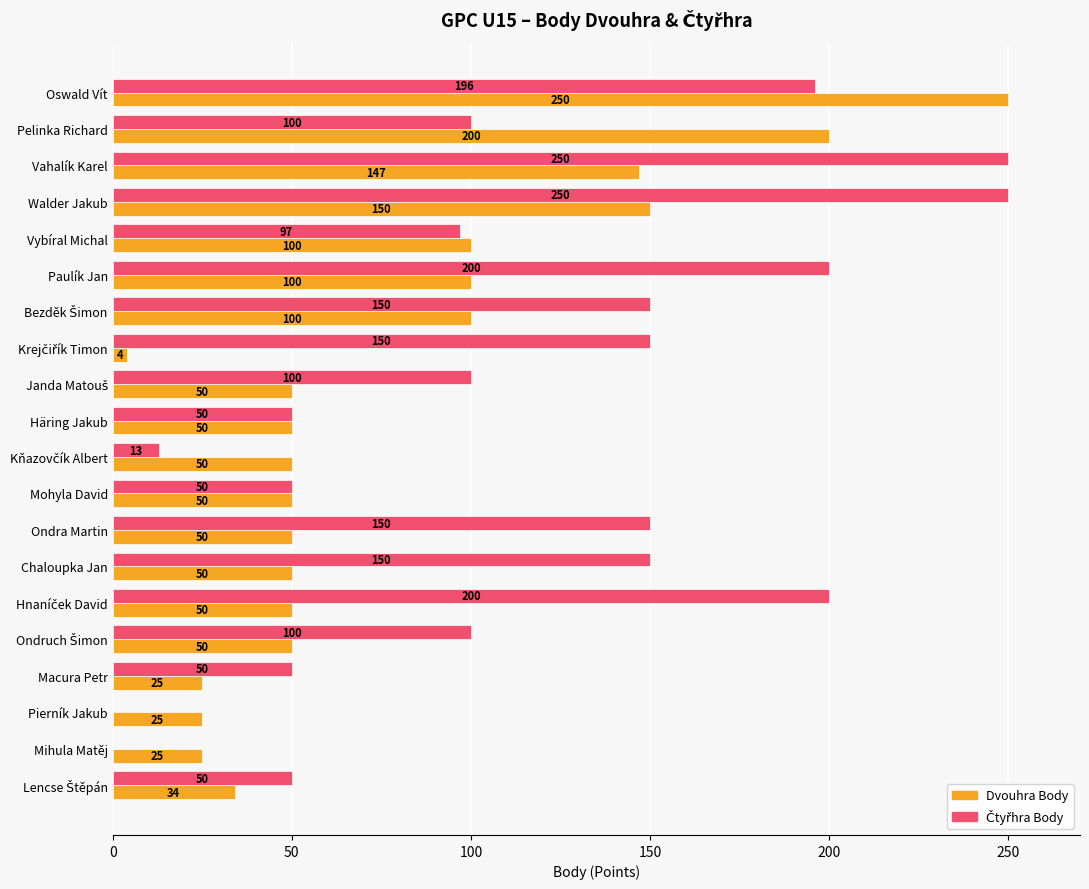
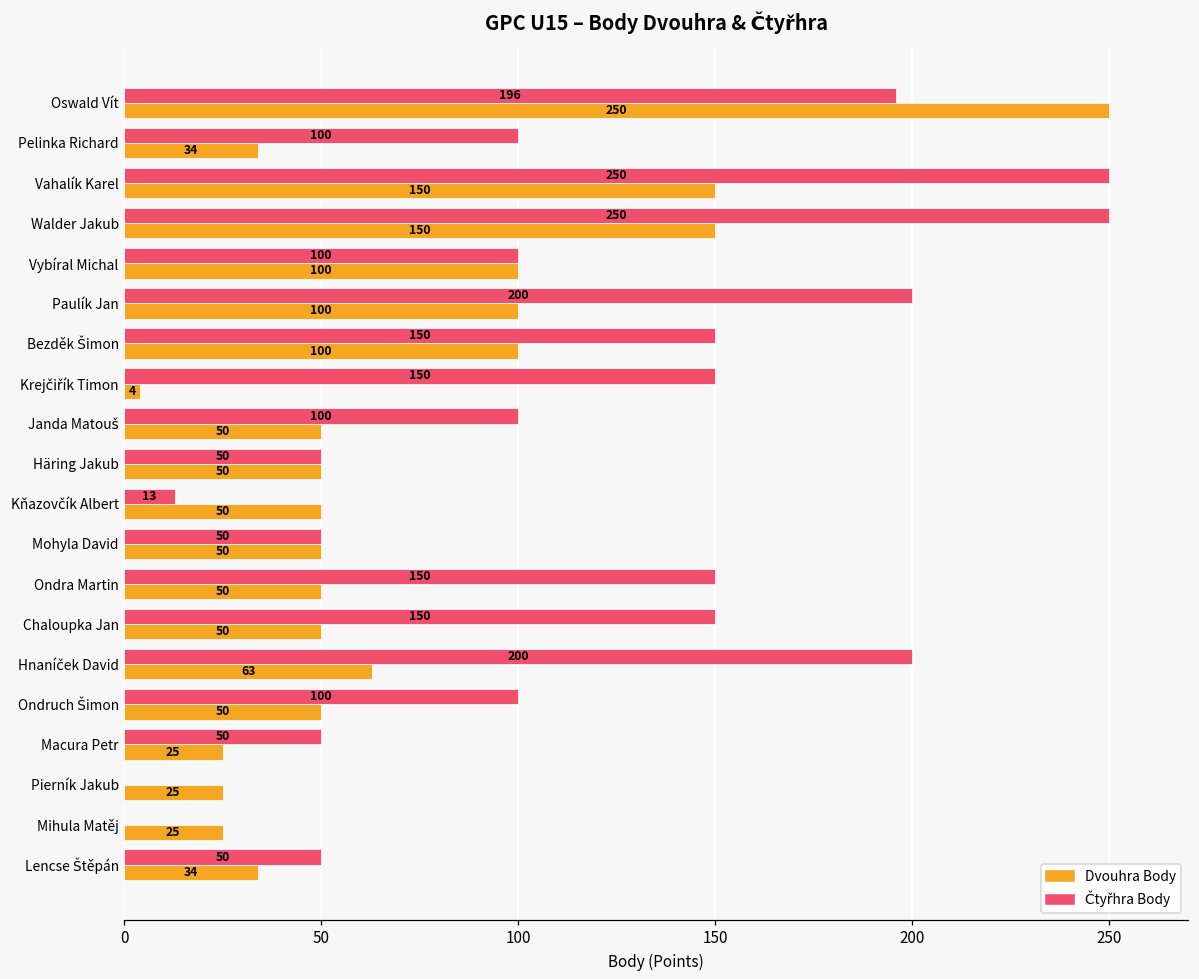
Dvouhra Body, Pelinka Richard: 200 -> 34
Dvouhra Body, Vahalík Karel: 147 -> 150
Čtyřhra Body, Vybíral Michal: 97 -> 100
Dvouhra Body, Hnaníček David: 50 -> 63
